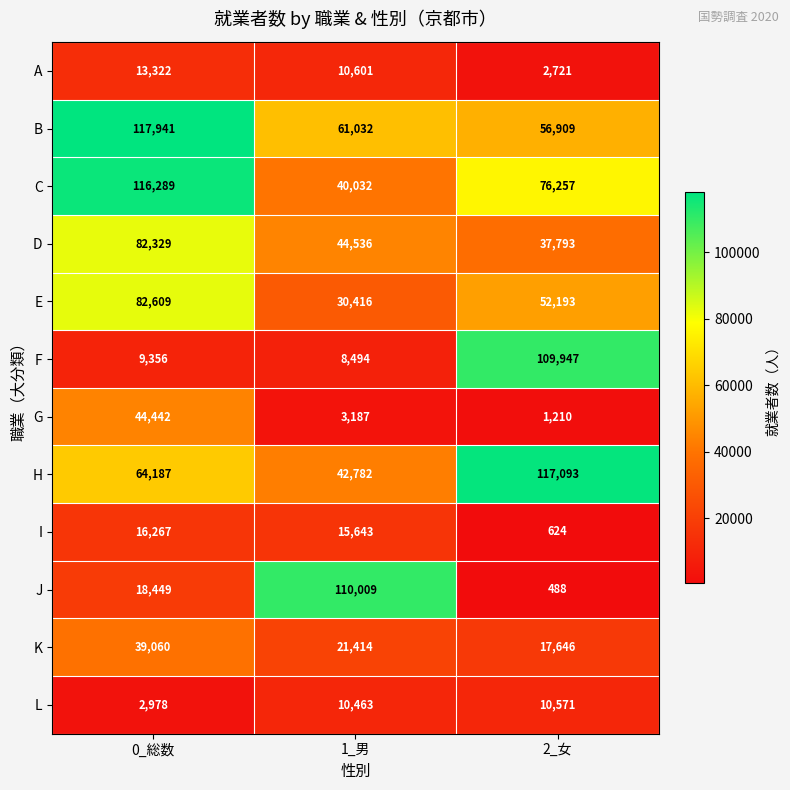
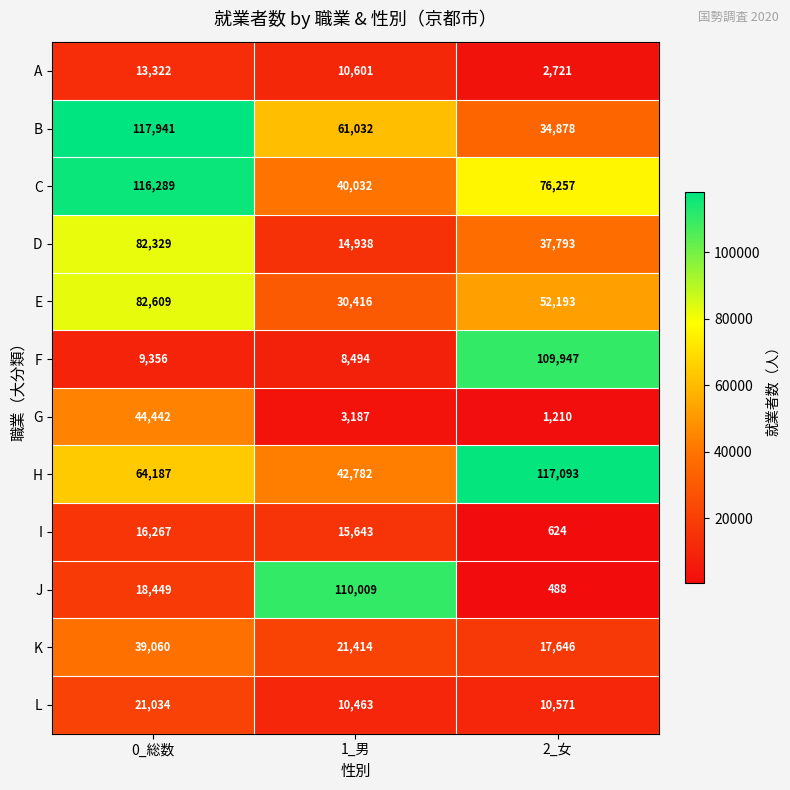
B, 2_女: 56,909 -> 34,878
D, 1_男: 44,536 -> 14,938
L, 0_総数: 2,978 -> 21,034
